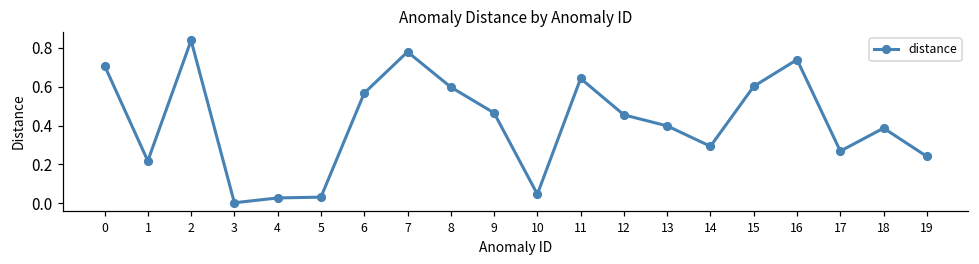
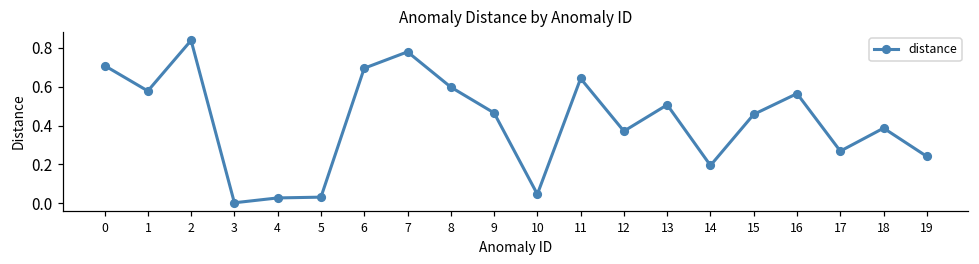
1: 0.22 -> 0.58
6: 0.57 -> 0.69
12: 0.45 -> 0.37
13: 0.40 -> 0.51
14: 0.29 -> 0.19
15: 0.60 -> 0.46
16: 0.74 -> 0.56
